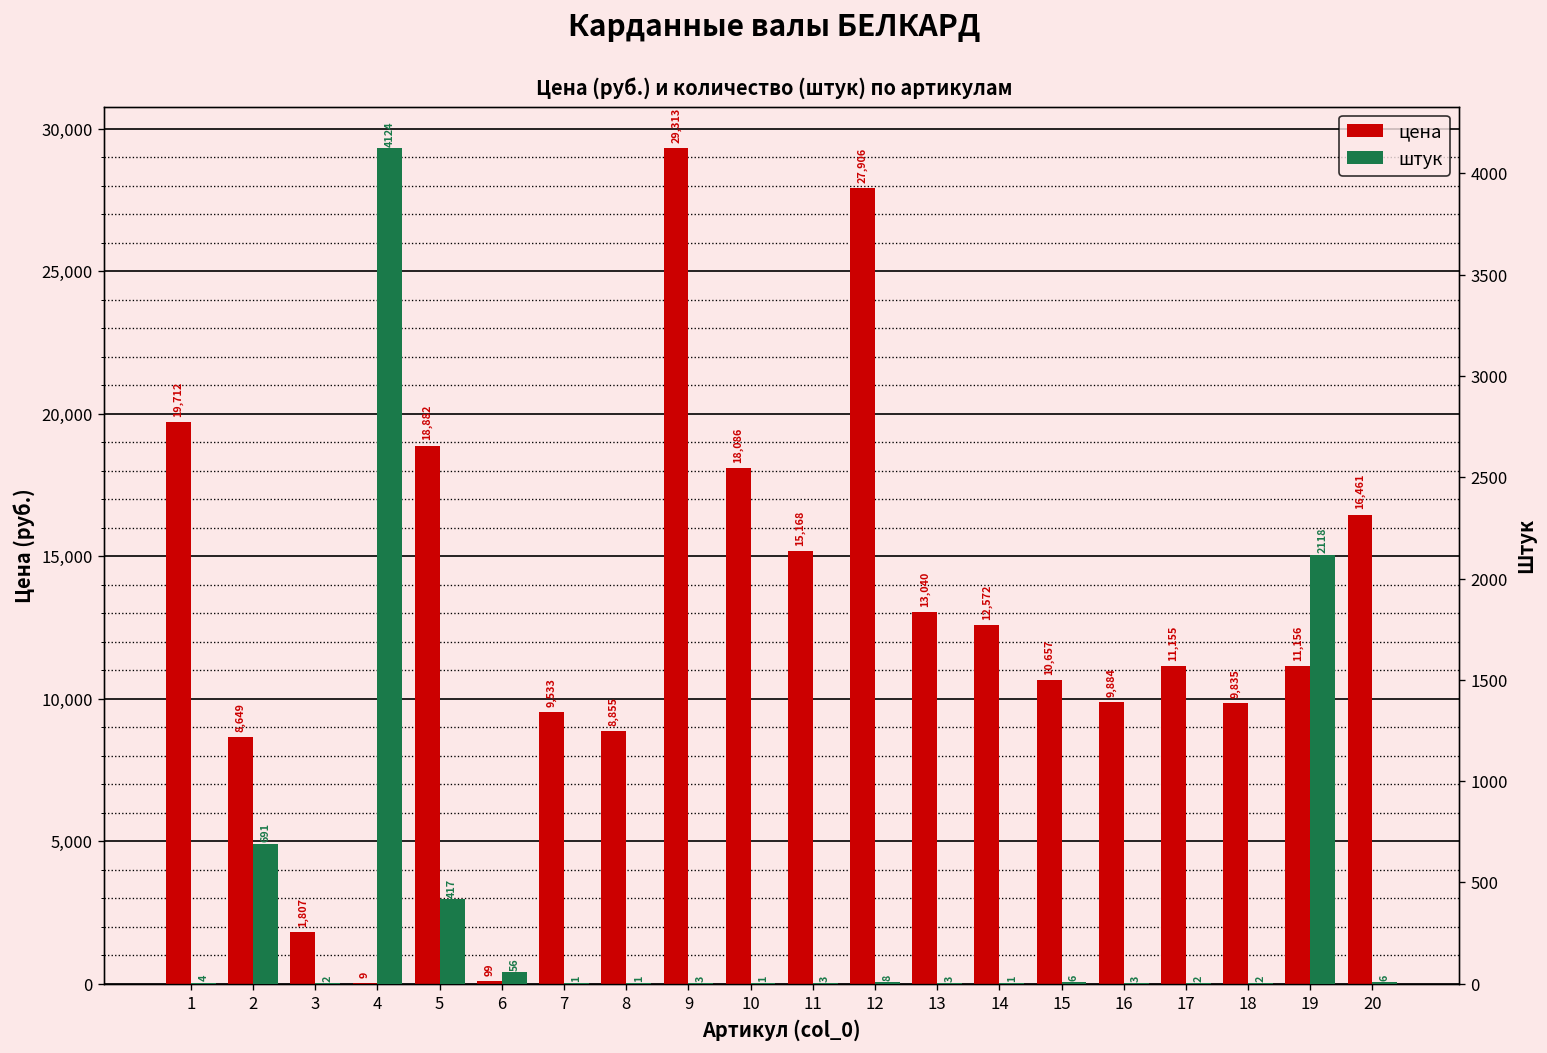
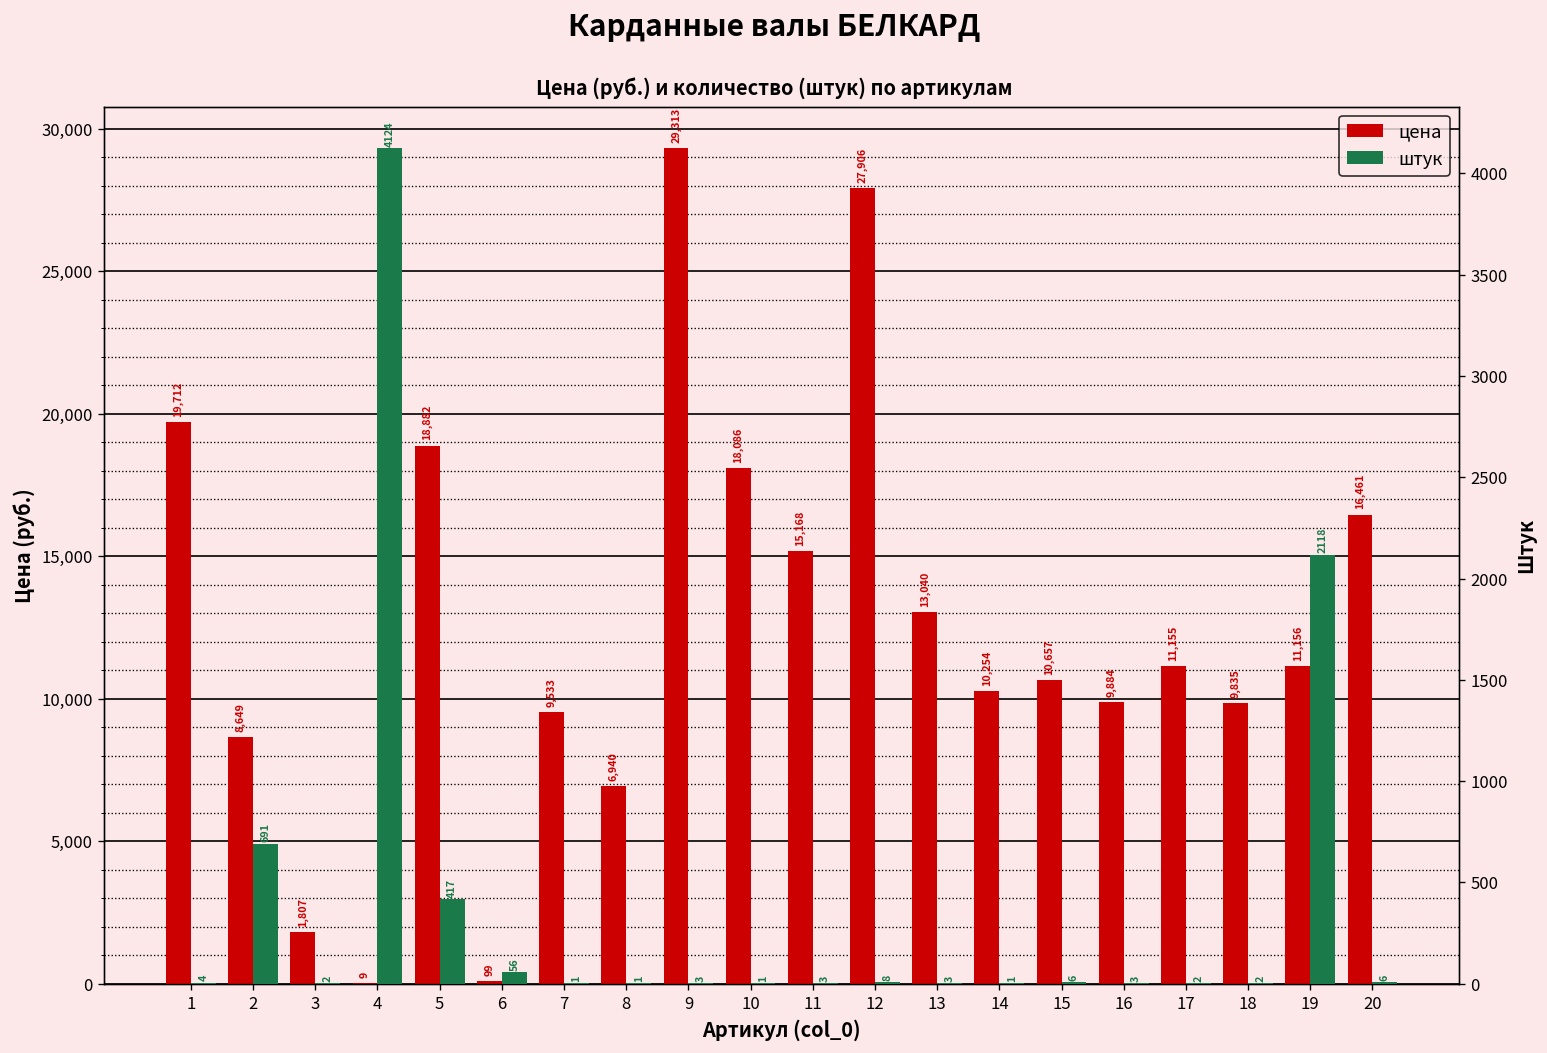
цена, 8: 8,855 -> 6,940
цена, 14: 12,572 -> 10,254
